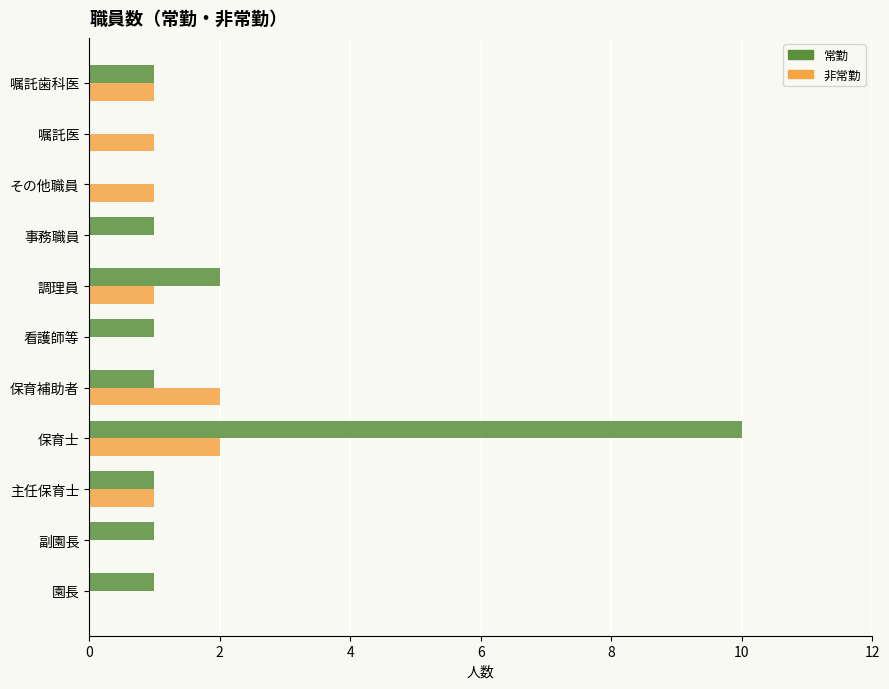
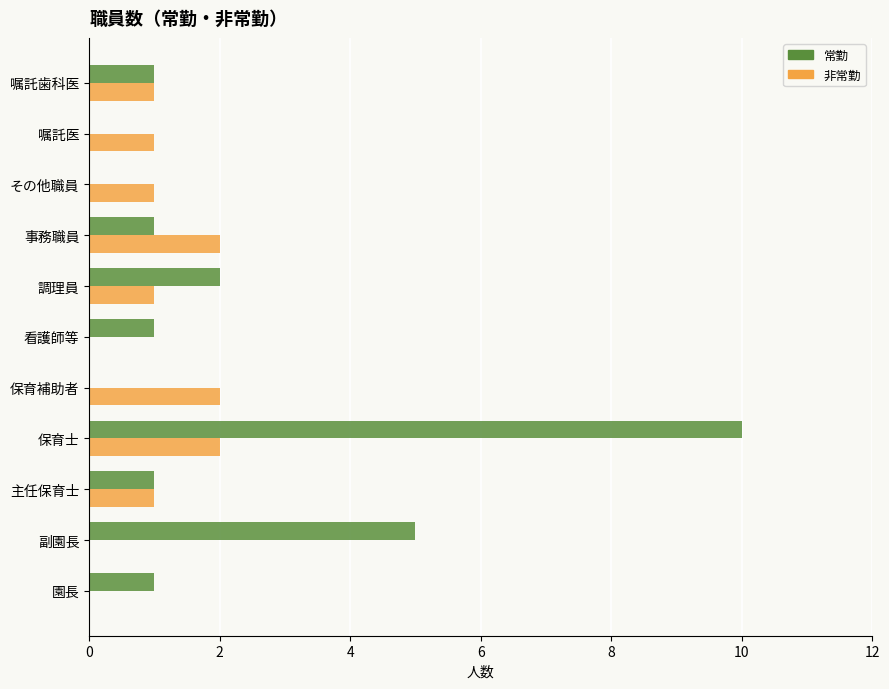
非常勤, 事務職員: 0 -> 2
常勤, 保育補助者: 1 -> 0
常勤, 副園長: 1 -> 5
